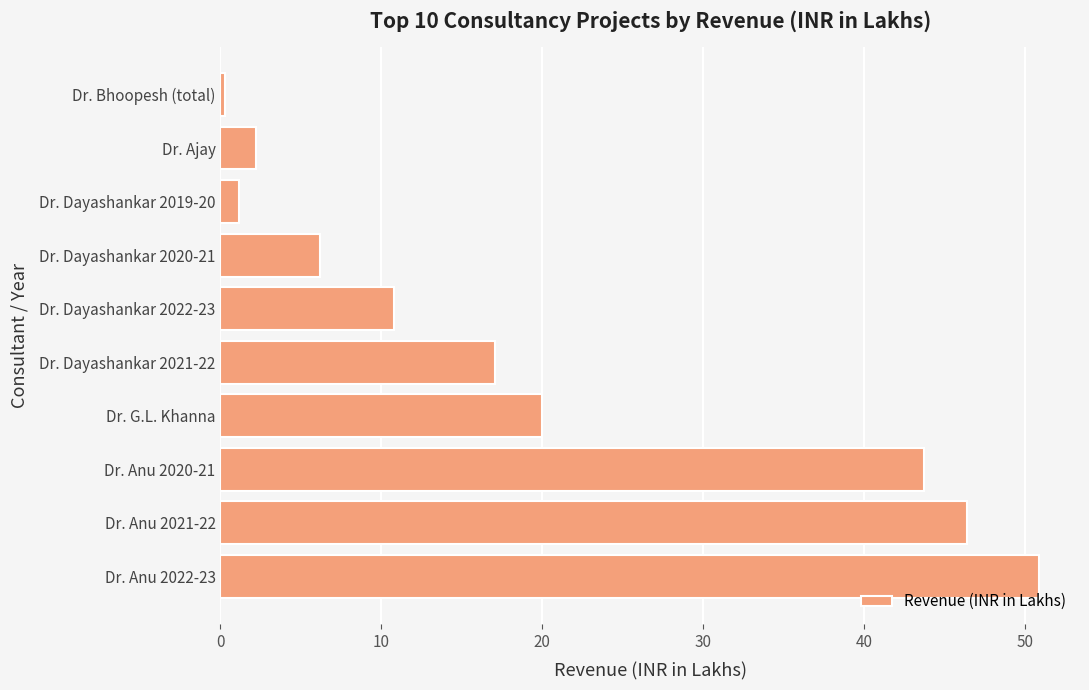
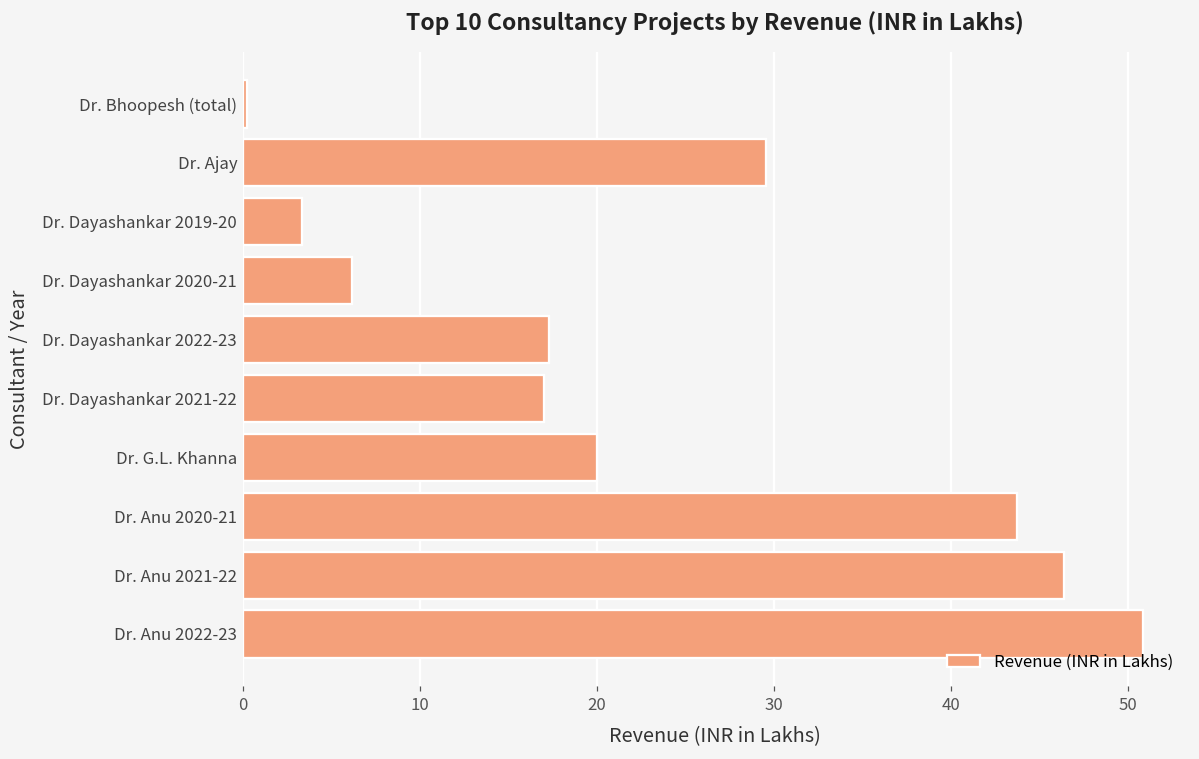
Dr. Ajay: 2.2 -> 29.6
Dr. Dayashankar 2019-20: 1.1 -> 3.3
Dr. Dayashankar 2022-23: 10.8 -> 17.3
